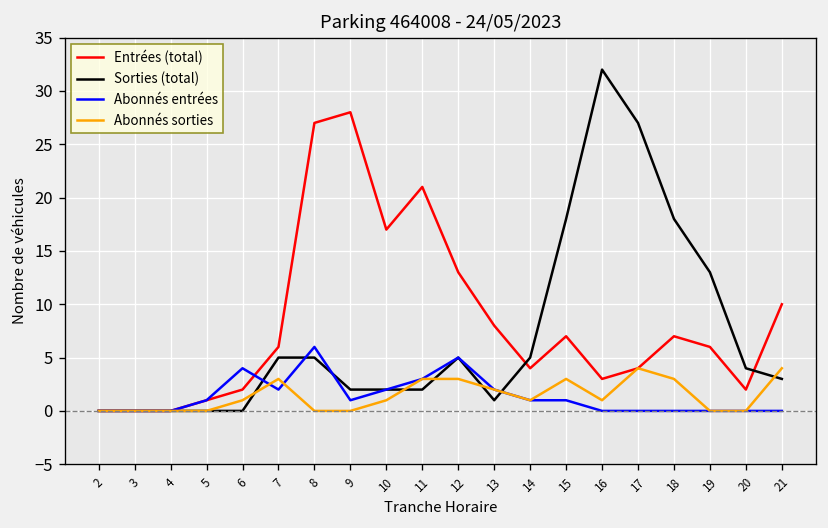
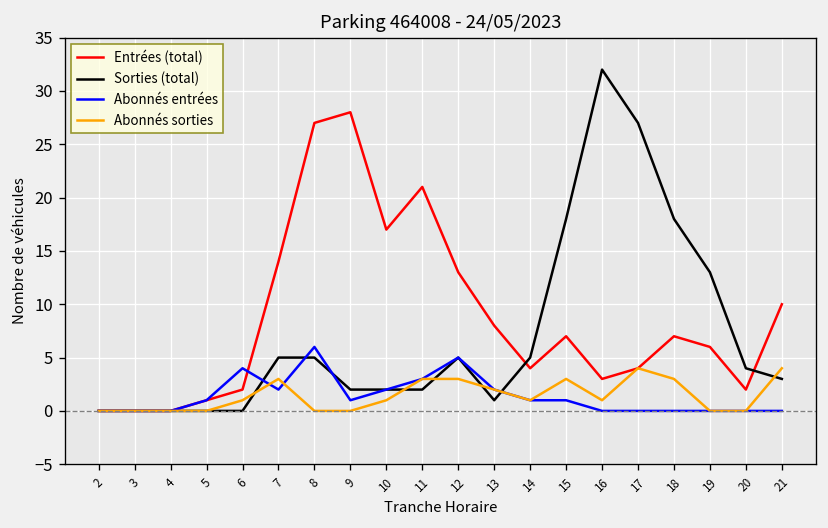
Entrées (total), 7: 6 -> 14
